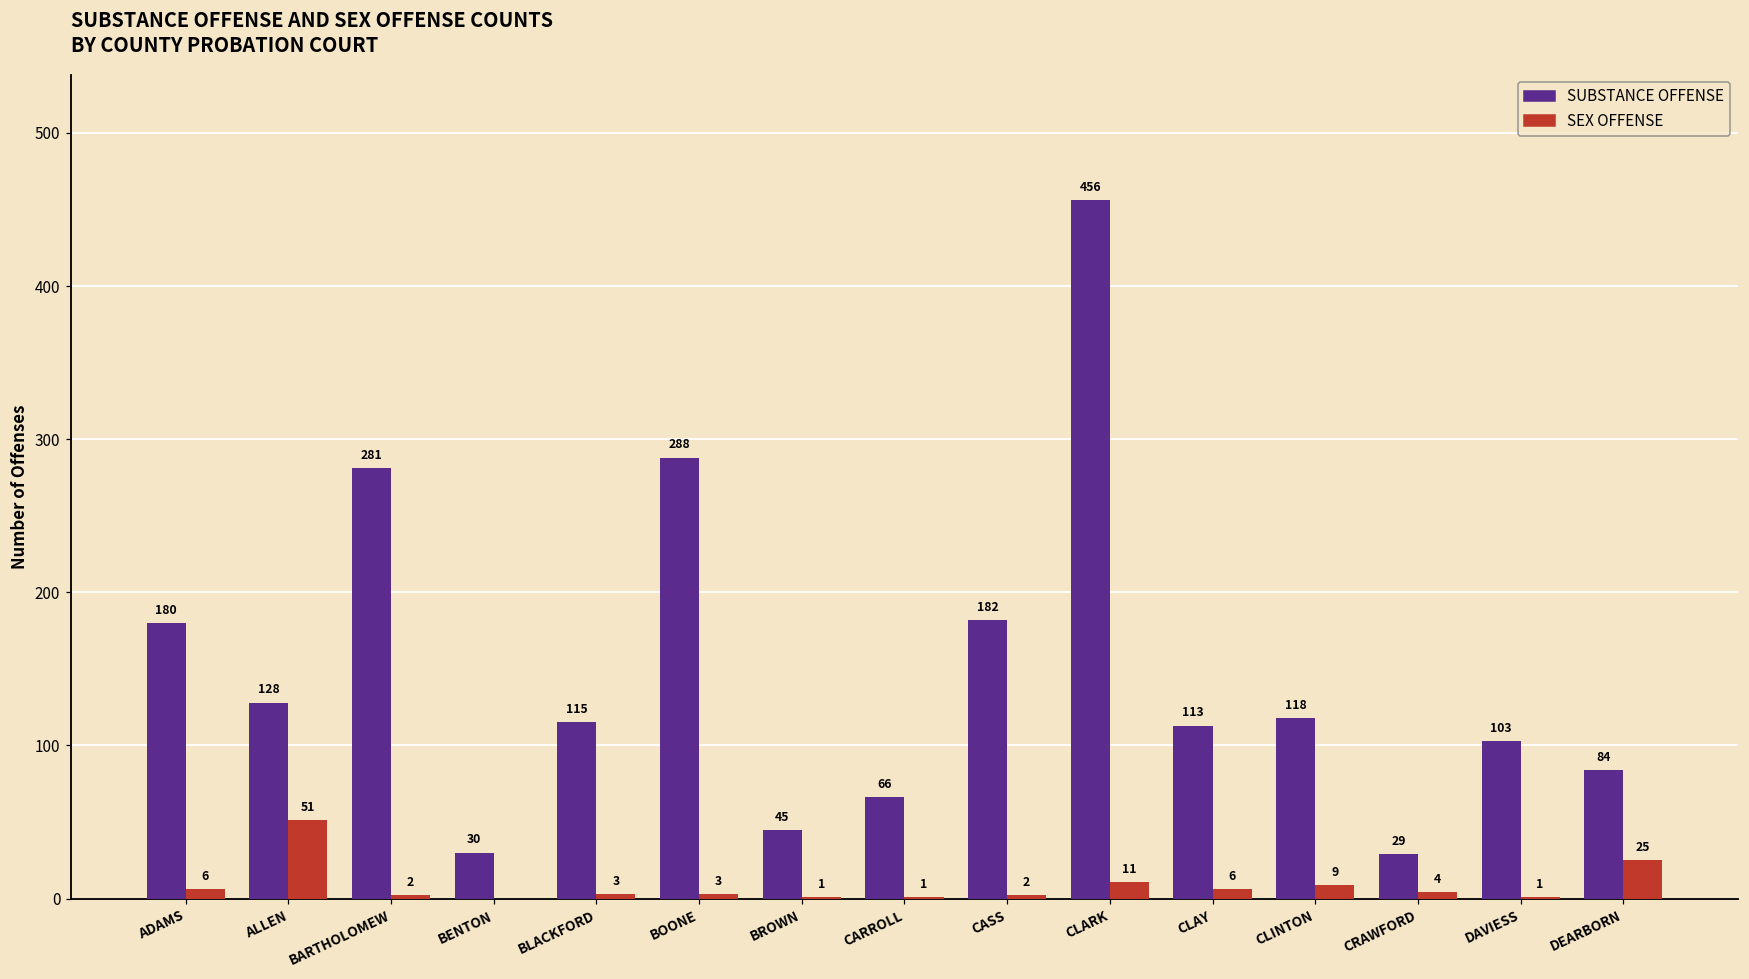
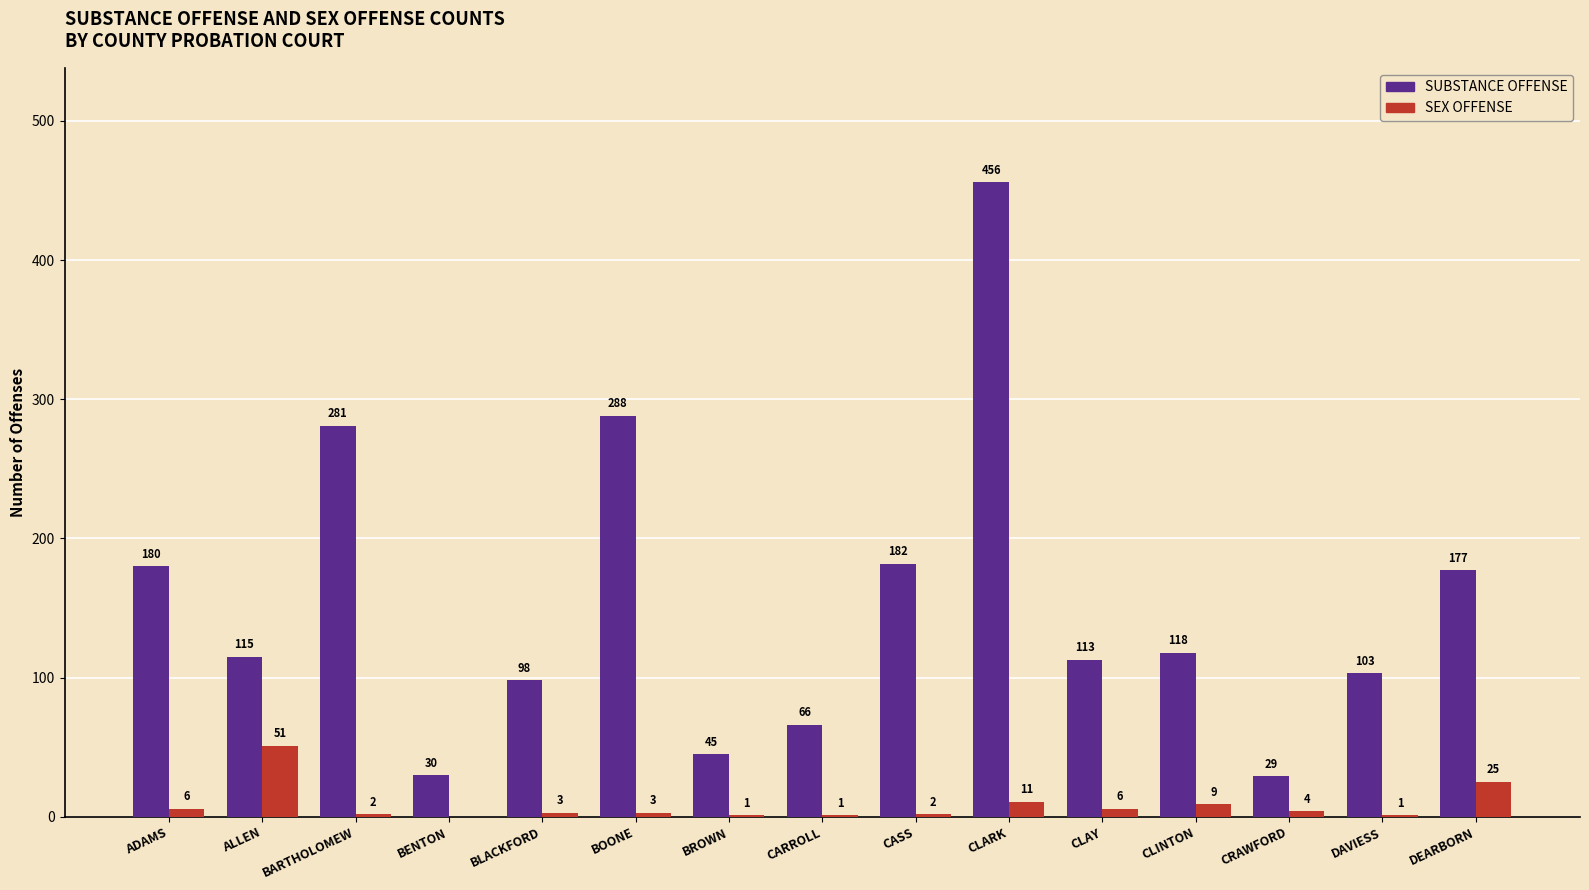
SUBSTANCE OFFENSE, ALLEN: 128 -> 115
SUBSTANCE OFFENSE, BLACKFORD: 115 -> 98
SUBSTANCE OFFENSE, DEARBORN: 84 -> 177
